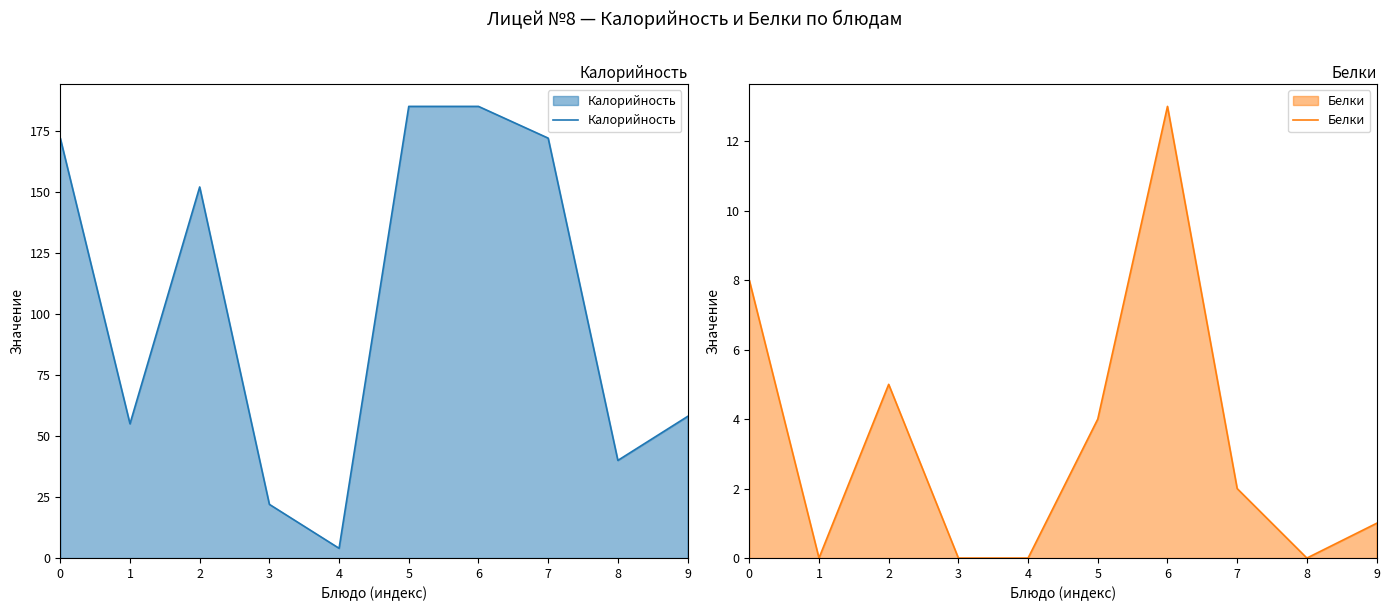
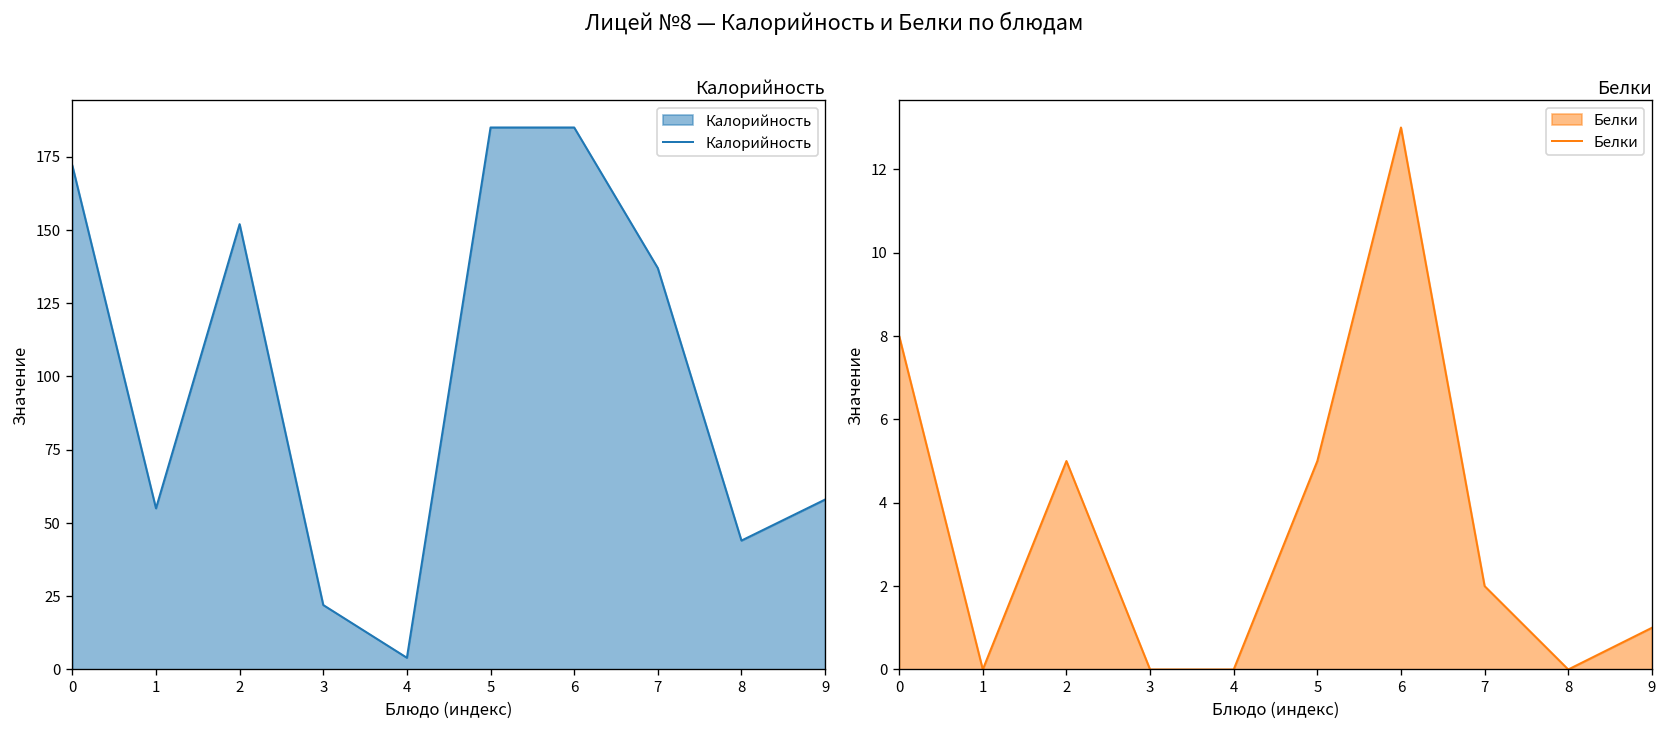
Калорийность, 7: 172 -> 137
Калорийность, 8: 40 -> 44
Белки, 5: 4 -> 5
